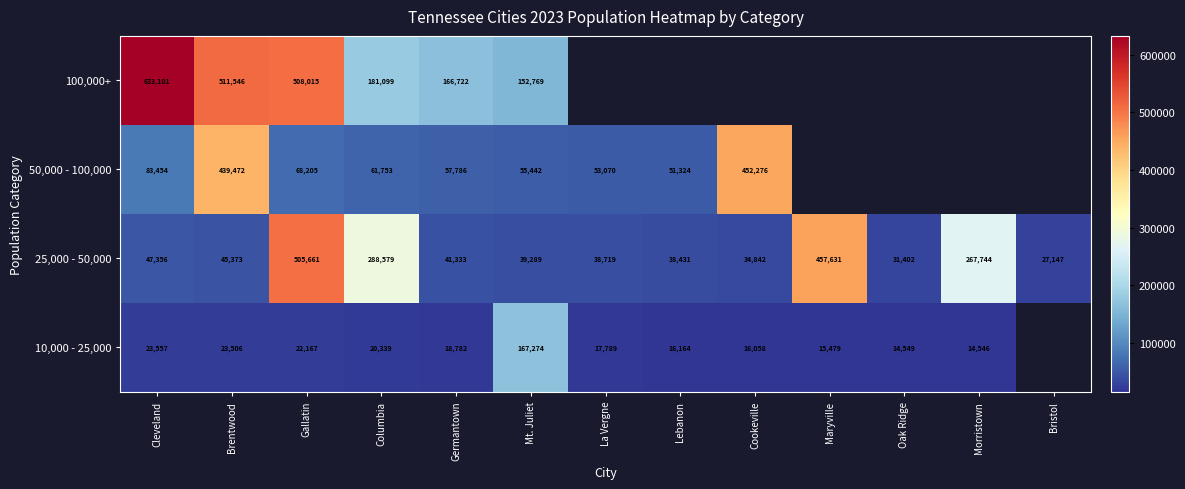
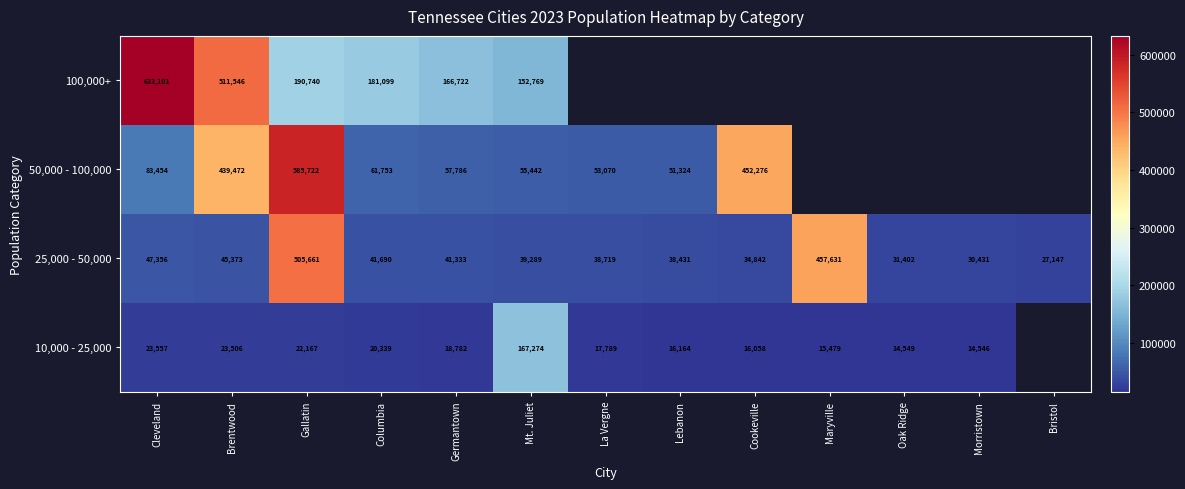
100,000+, Gallatin: 508,015 -> 190,740
50,000 - 100,000, Gallatin: 68,205 -> 585,722
25,000 - 50,000, Columbia: 288,579 -> 41,690
25,000 - 50,000, Morristown: 267,744 -> 30,431
